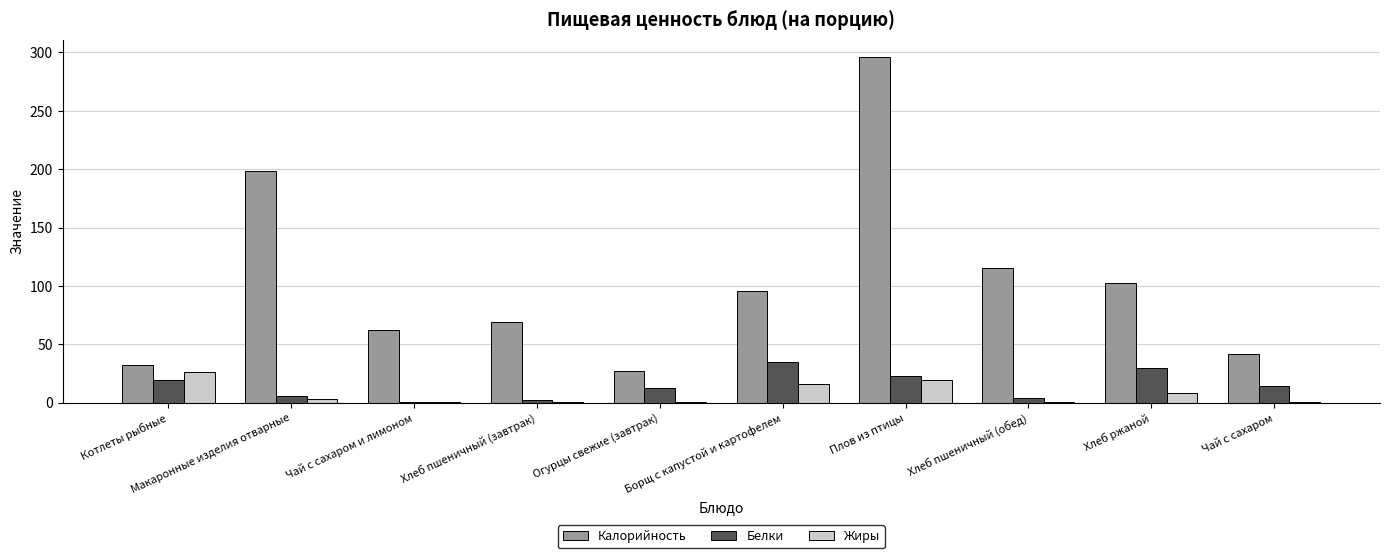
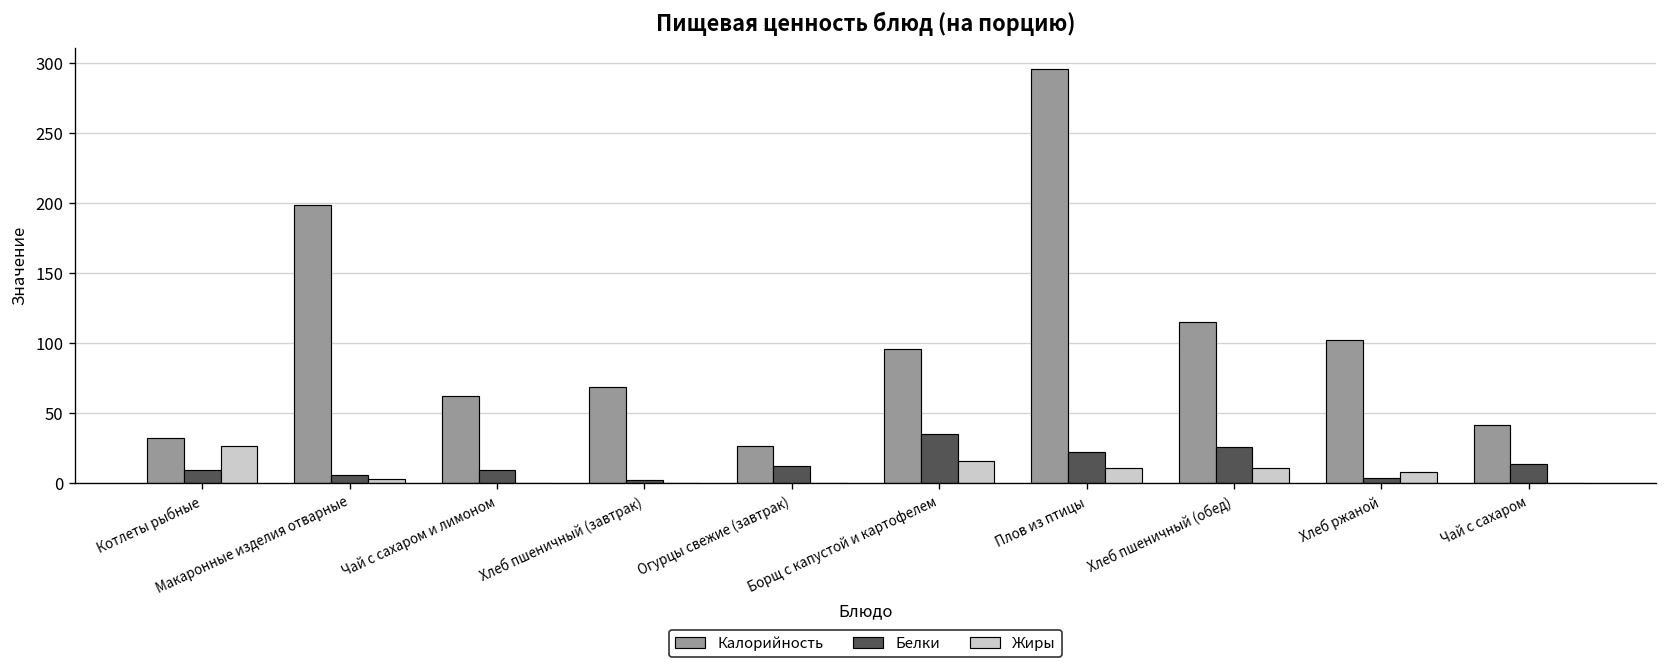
Белки, Котлеты рыбные: 19 -> 10
Белки, Чай с сахаром и лимоном: 0 -> 10
Жиры, Плов из птицы: 20 -> 11
Белки, Хлеб пшеничный (обед): 4 -> 26
Жиры, Хлеб пшеничный (обед): 0 -> 11
Белки, Хлеб ржаной: 29 -> 4
